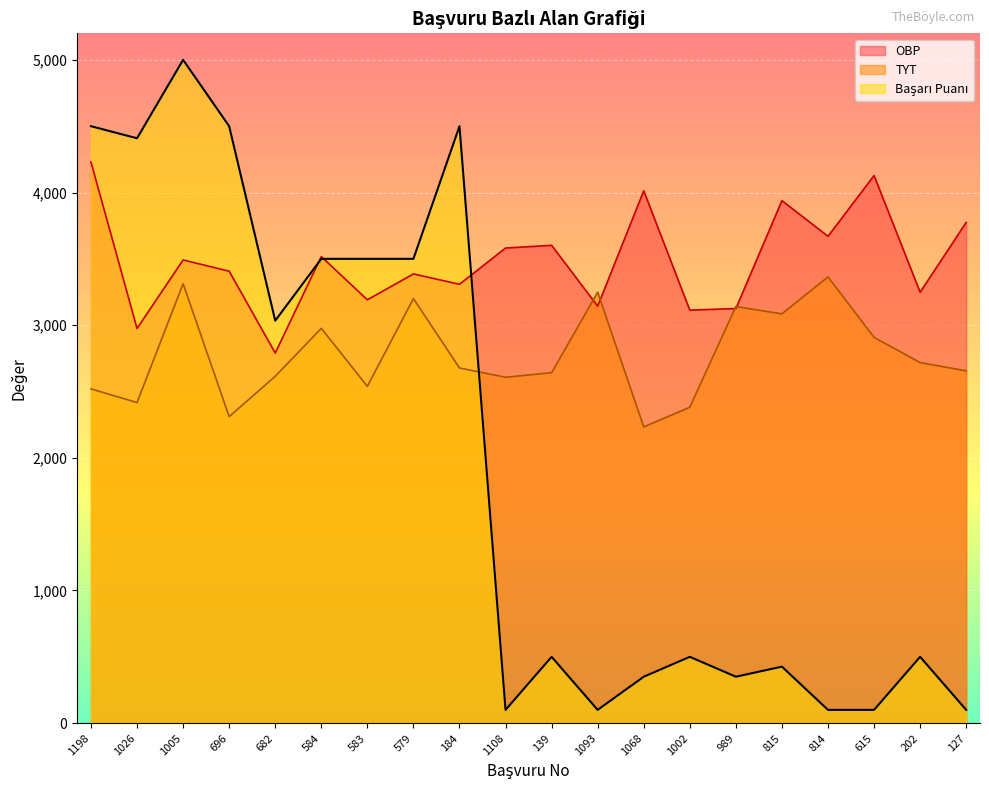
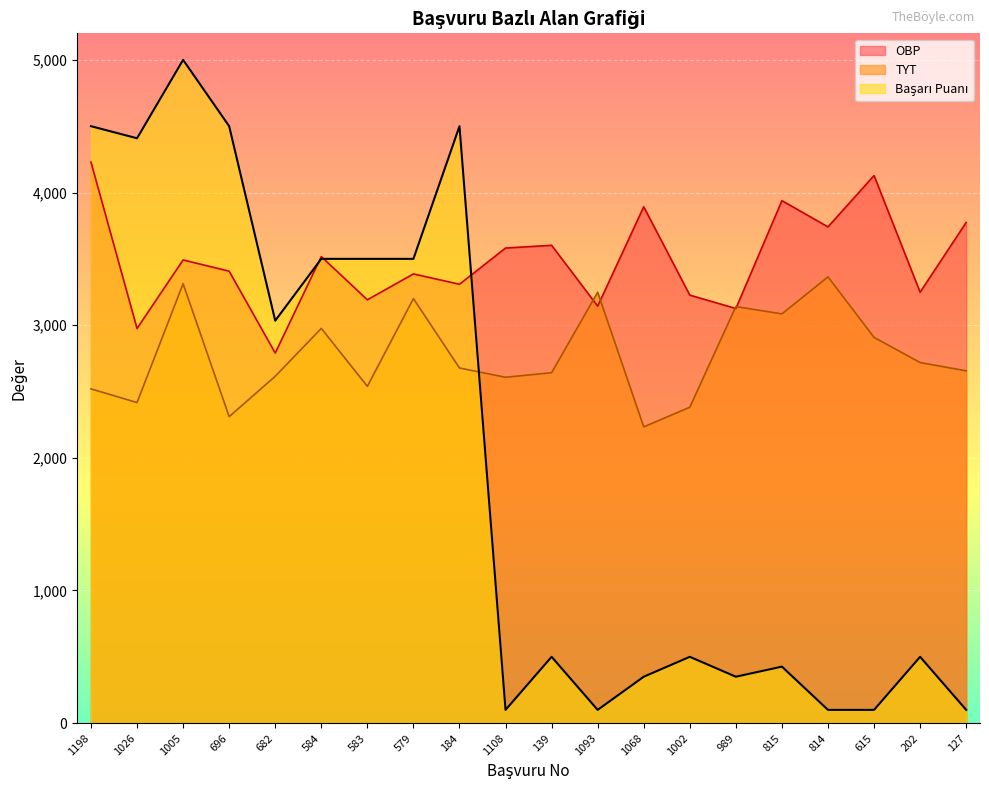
OBP, 1068: 4,010 -> 3,890
OBP, 1002: 3,110 -> 3,230
OBP, 814: 3,670 -> 3,740
